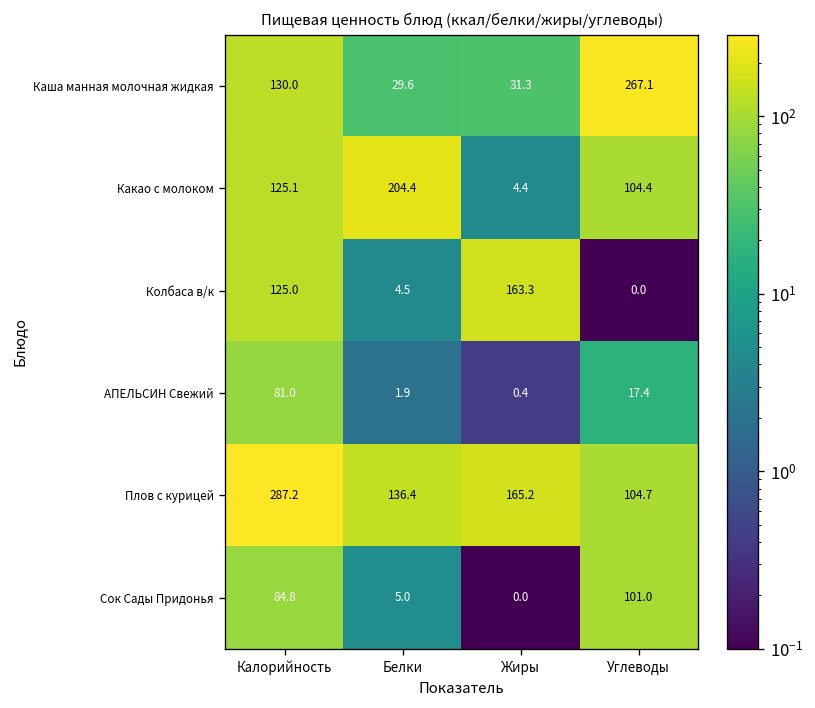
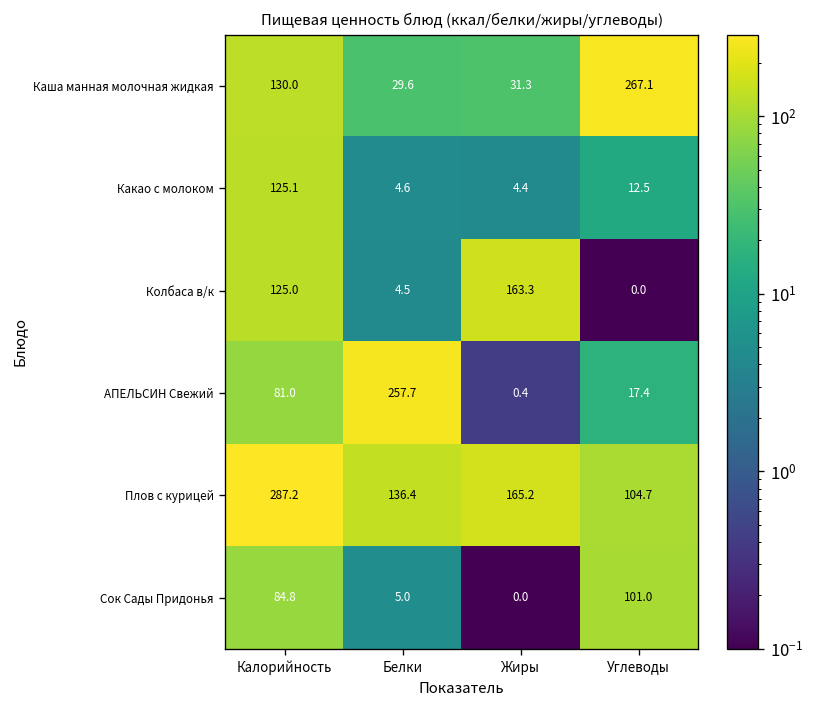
Какао с молоком, Белки: 204.4 -> 4.6
Какао с молоком, Углеводы: 104.4 -> 12.5
АПЕЛЬСИН Свежий, Белки: 1.9 -> 257.7
